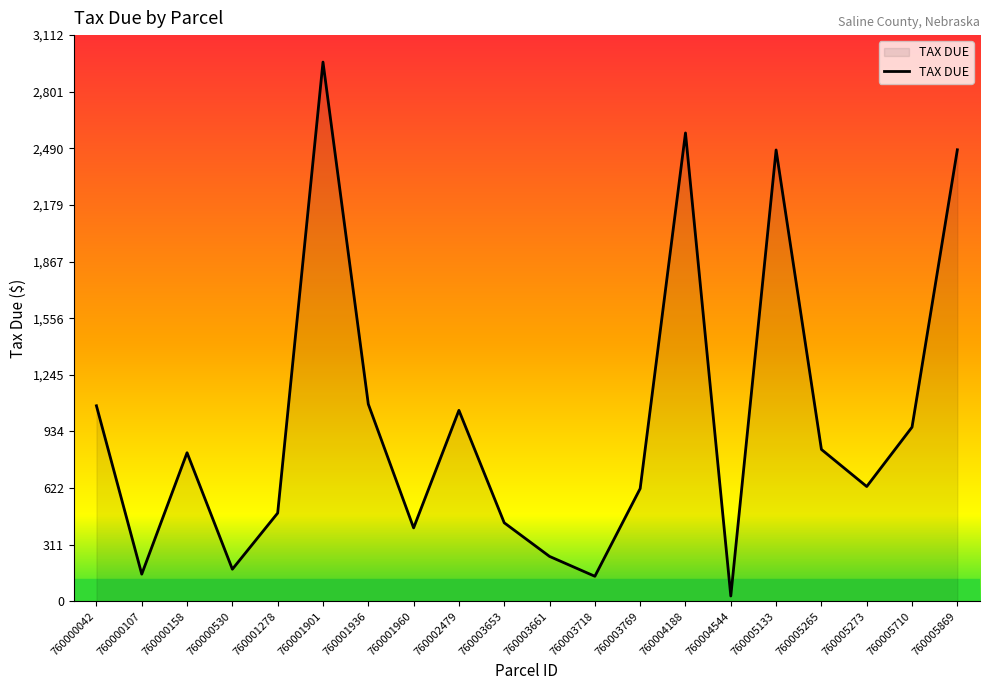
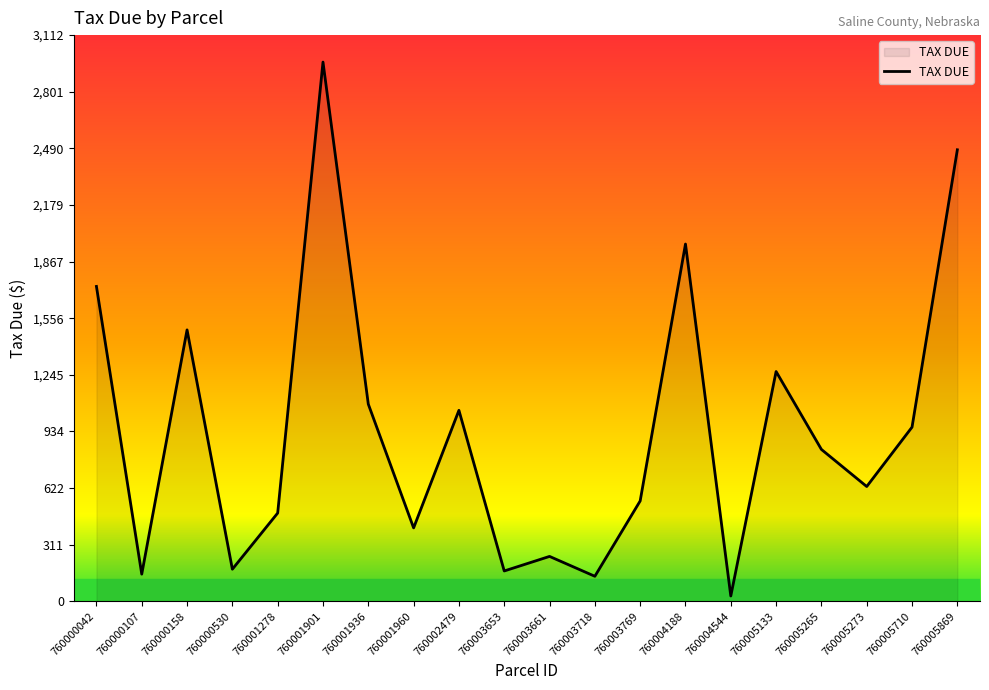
760000042: 1,070 -> 1,730
760000158: 820 -> 1,490
760003653: 430 -> 170
760003769: 620 -> 550
760004188: 2,570 -> 1,960
760005133: 2,480 -> 1,260
